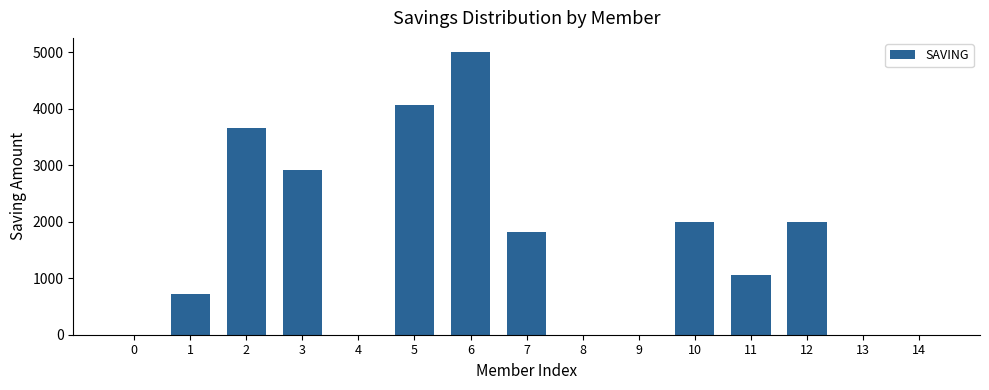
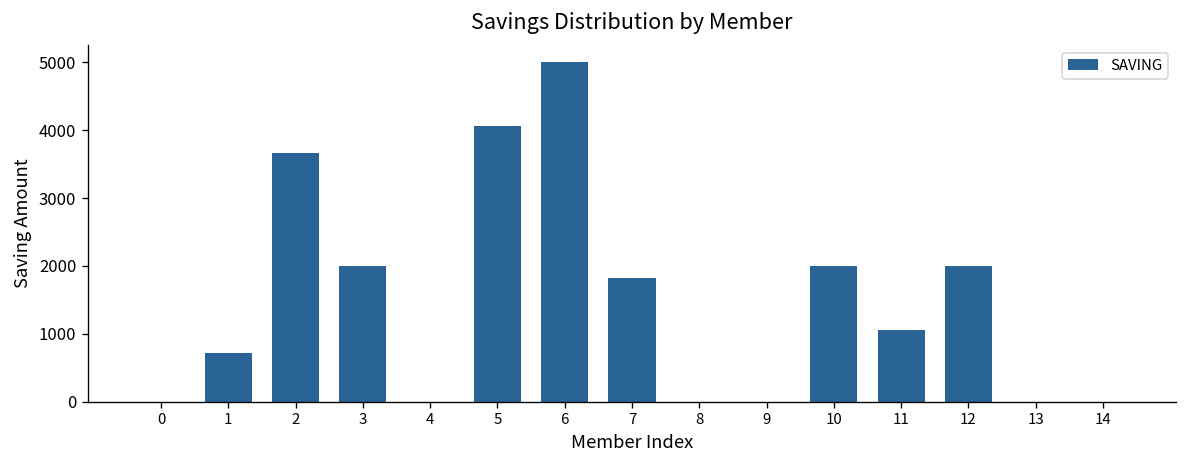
3: 2900 -> 2000
